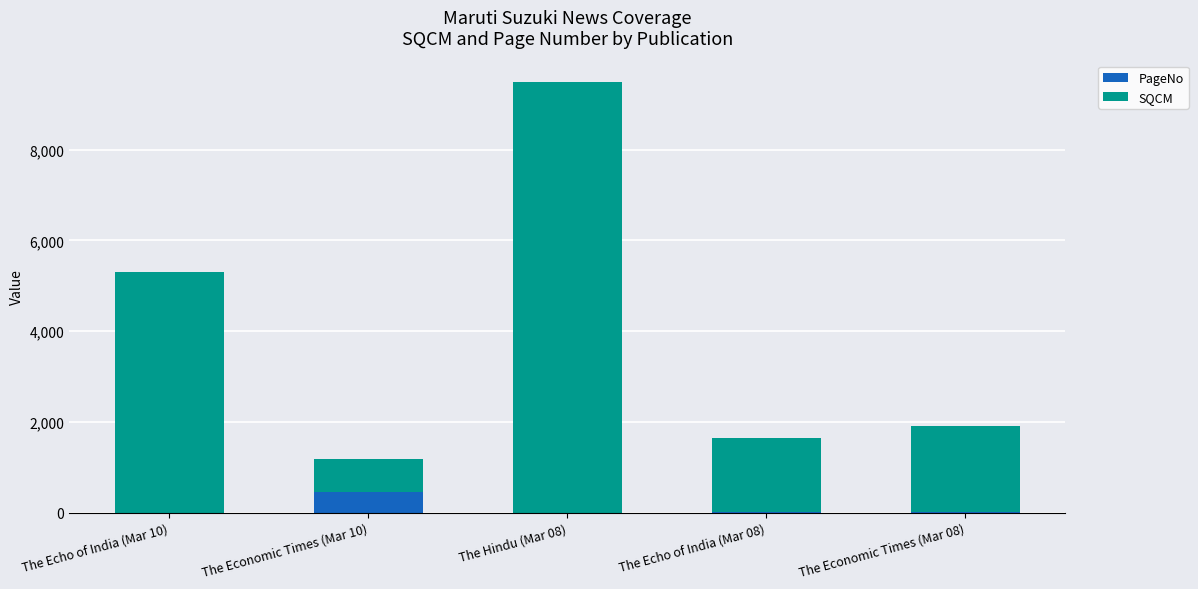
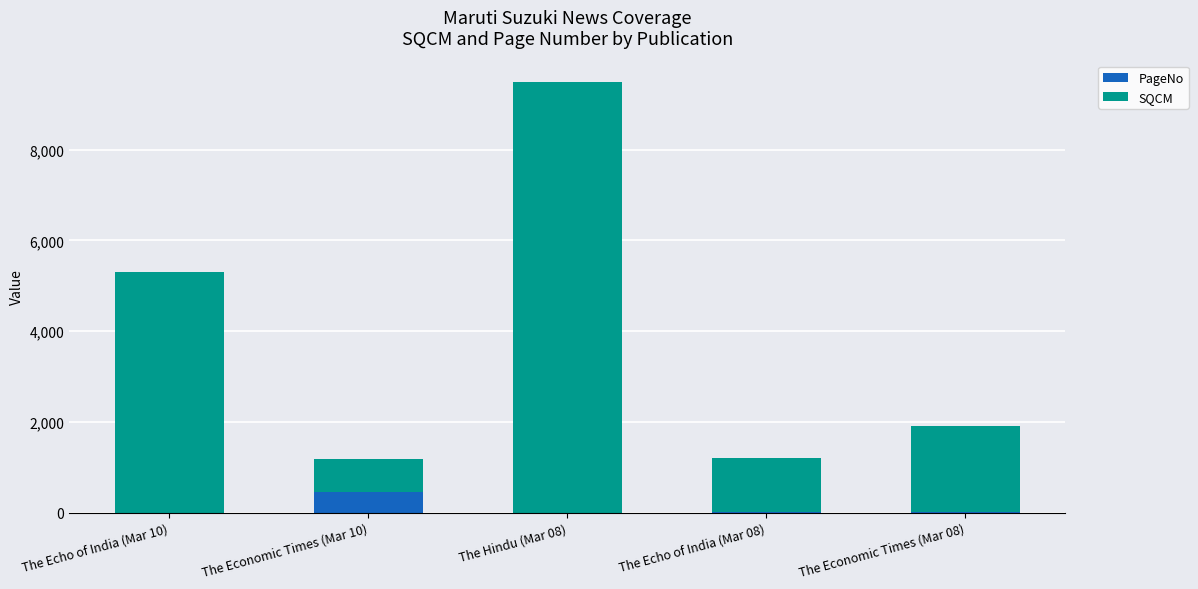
SQCM, The Echo of India (Mar 08): 1,600 -> 1,200
